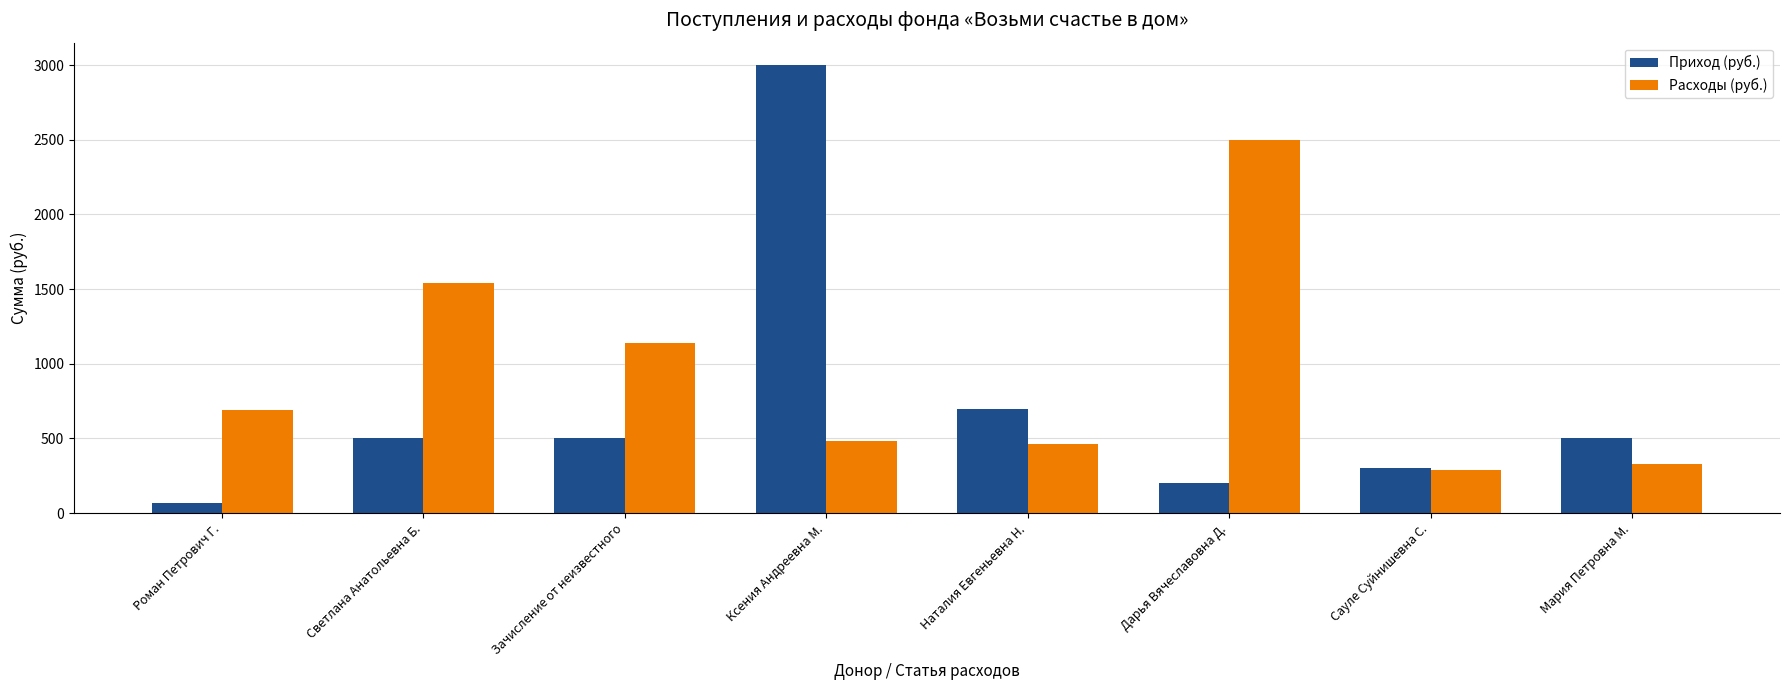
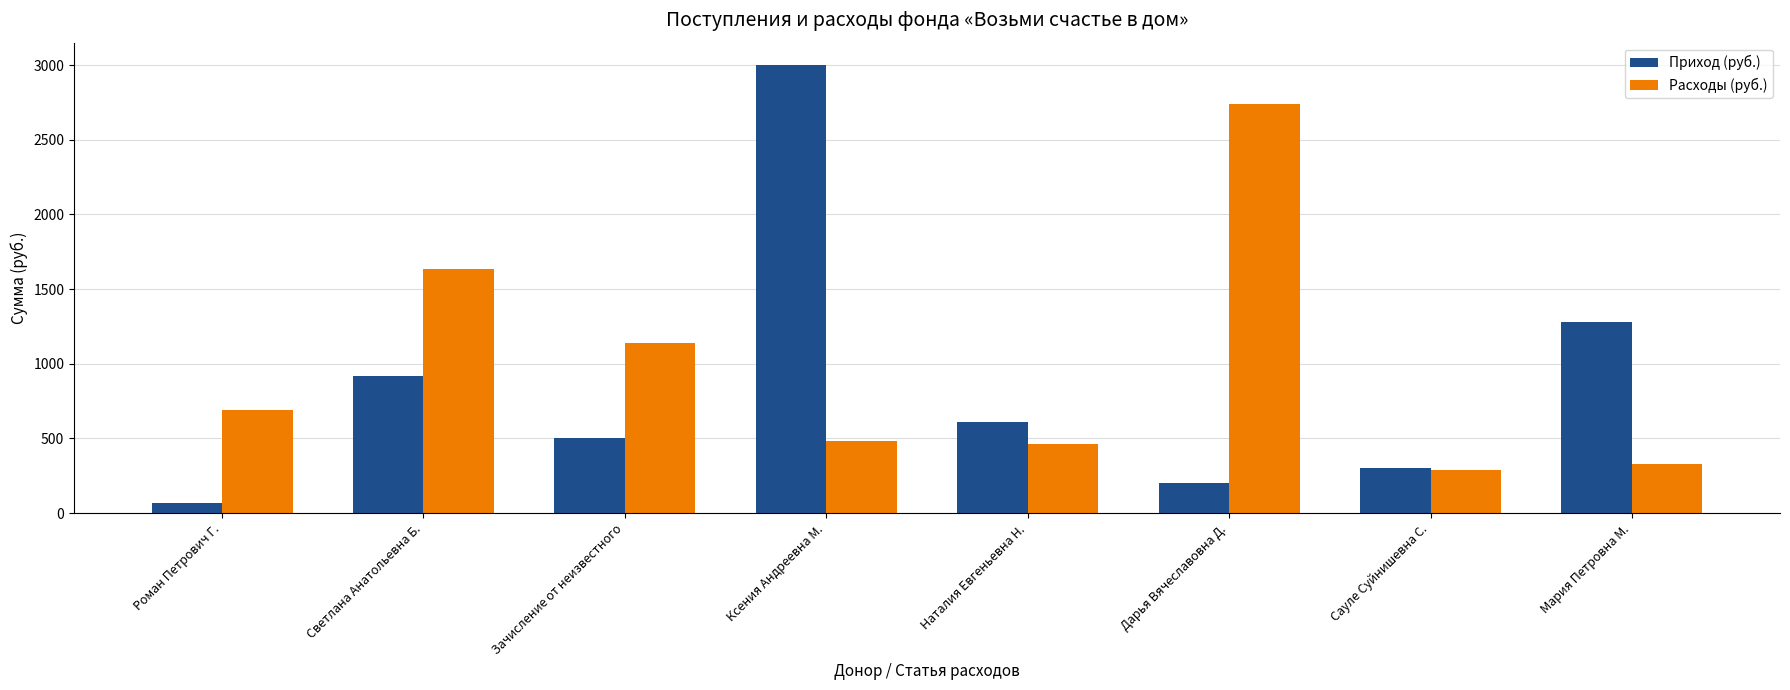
Приход (руб.), Светлана Анатольевна Б.: 500 -> 920
Расходы (руб.), Светлана Анатольевна Б.: 1540 -> 1630
Приход (руб.), Наталия Евгеньевна Н.: 700 -> 610
Расходы (руб.), Дарья Вячеславовна Д.: 2500 -> 2740
Приход (руб.), Мария Петровна М.: 500 -> 1280
